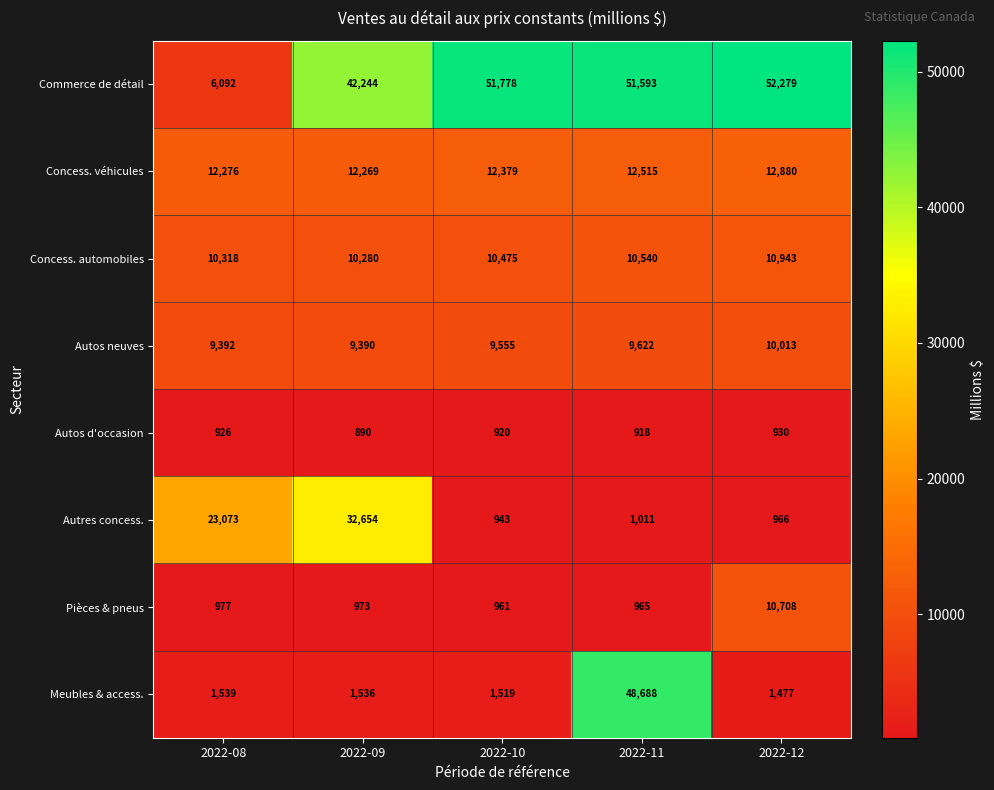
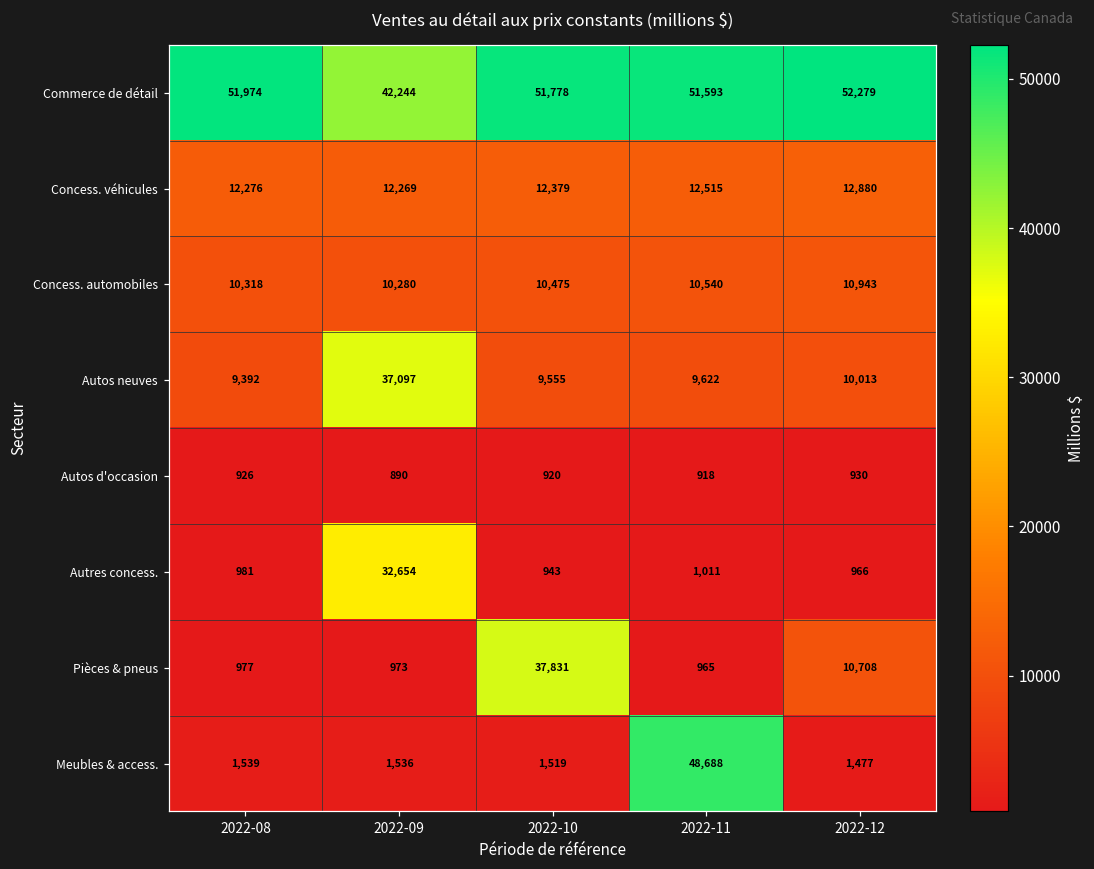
Commerce de détail, 2022-08: 6,092 -> 51,974
Autos neuves, 2022-09: 9,390 -> 37,097
Autres concess., 2022-08: 23,073 -> 981
Pièces & pneus, 2022-10: 961 -> 37,831
